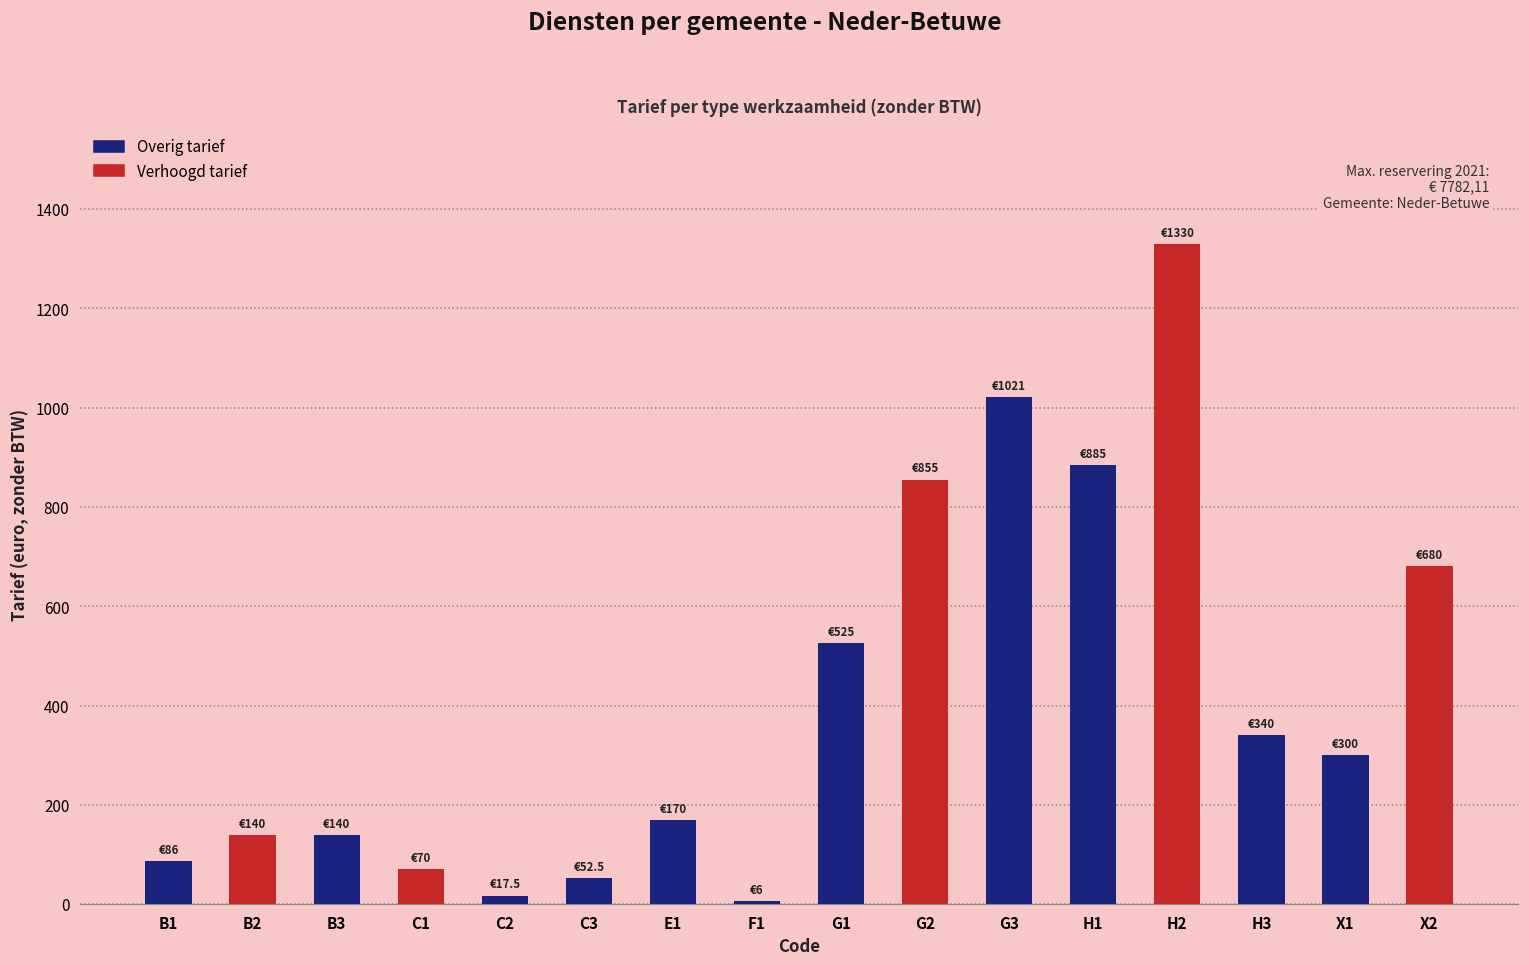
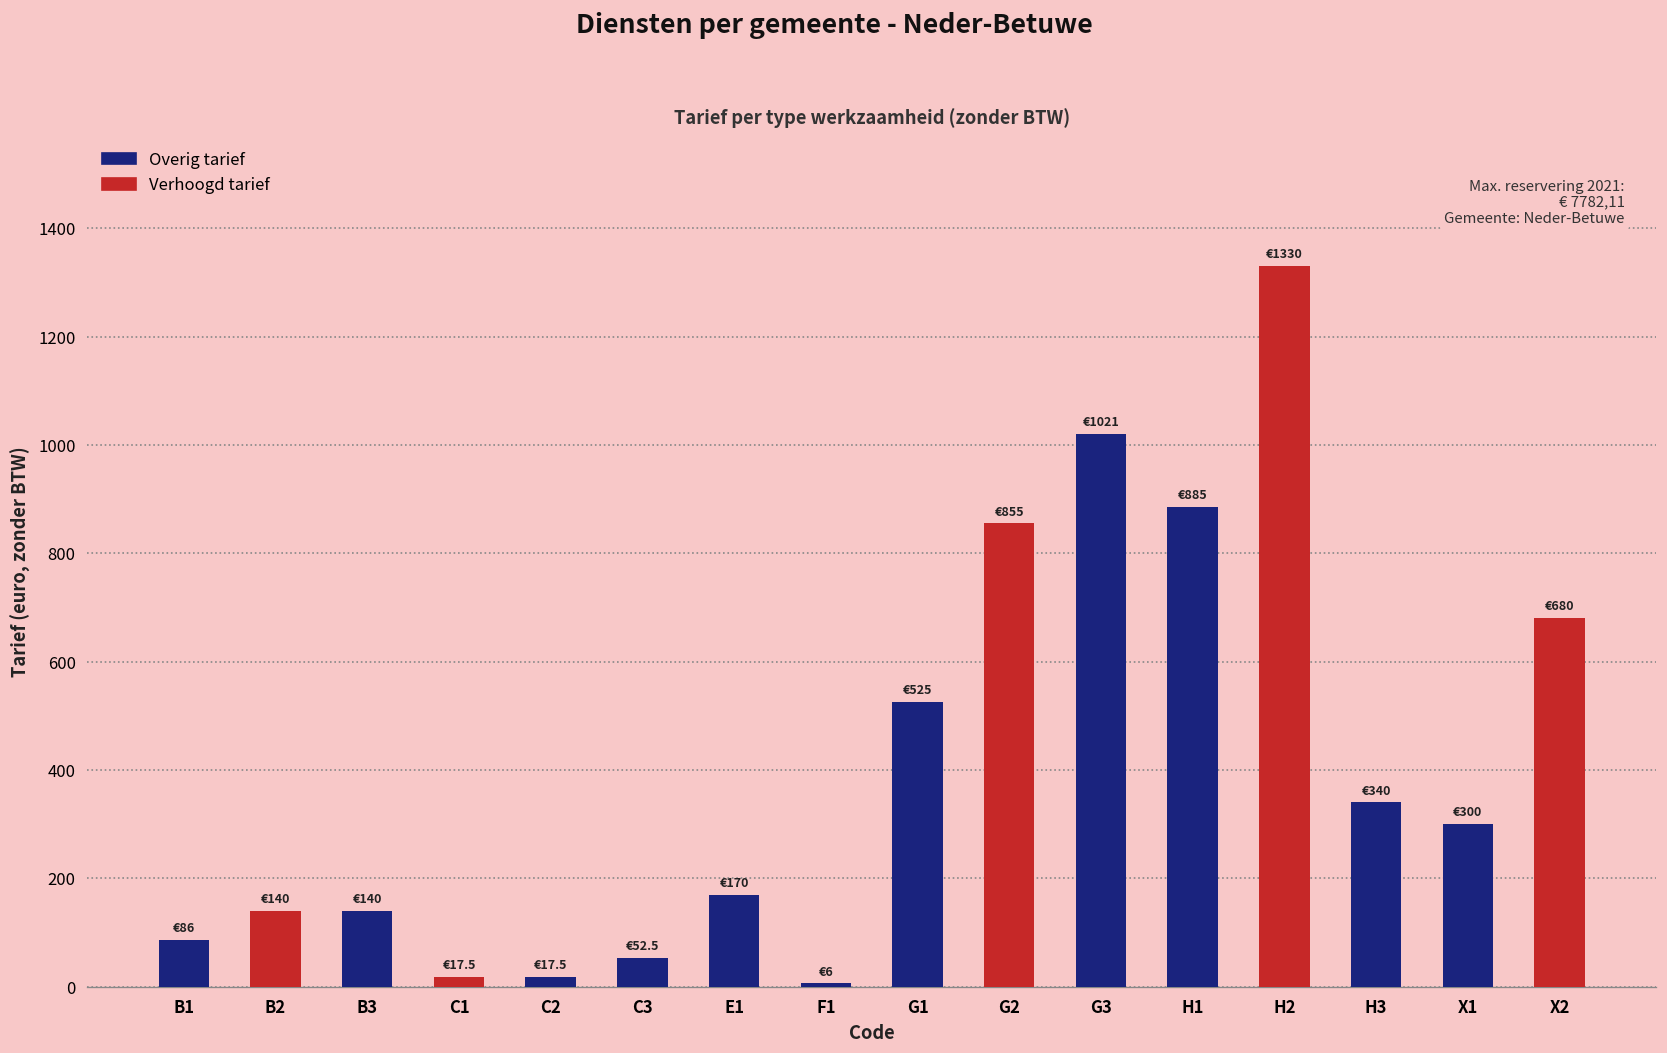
C1: €70 -> €17.5
